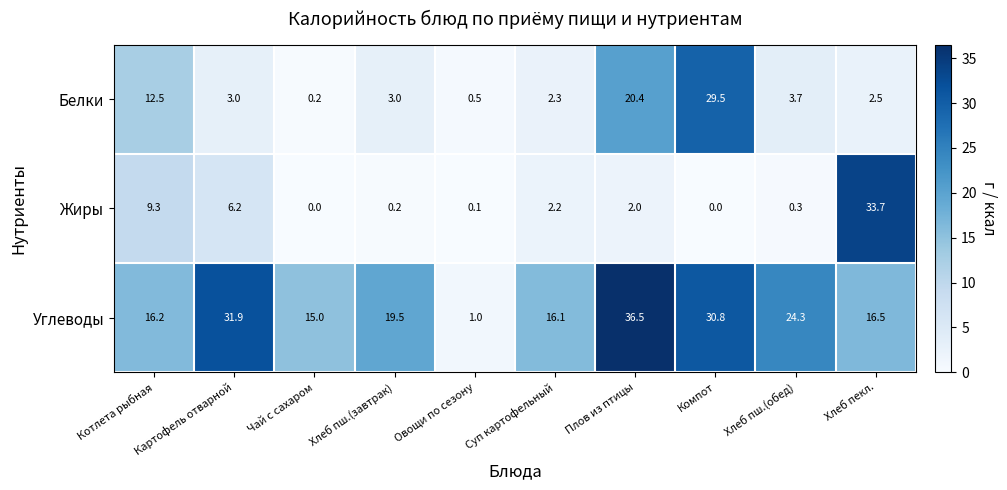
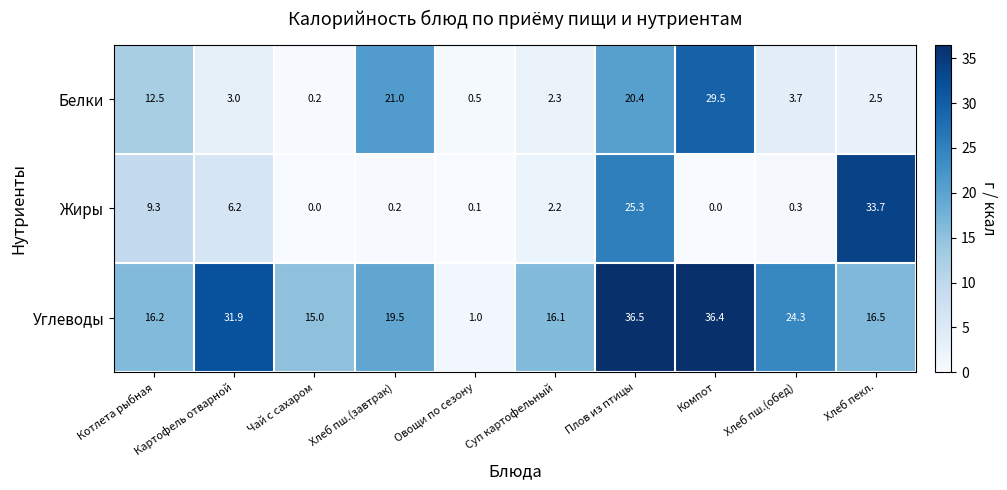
Белки, Хлеб пш.(завтрак): 3.0 -> 21.0
Жиры, Плов из птицы: 2.0 -> 25.3
Углеводы, Компот: 30.8 -> 36.4
